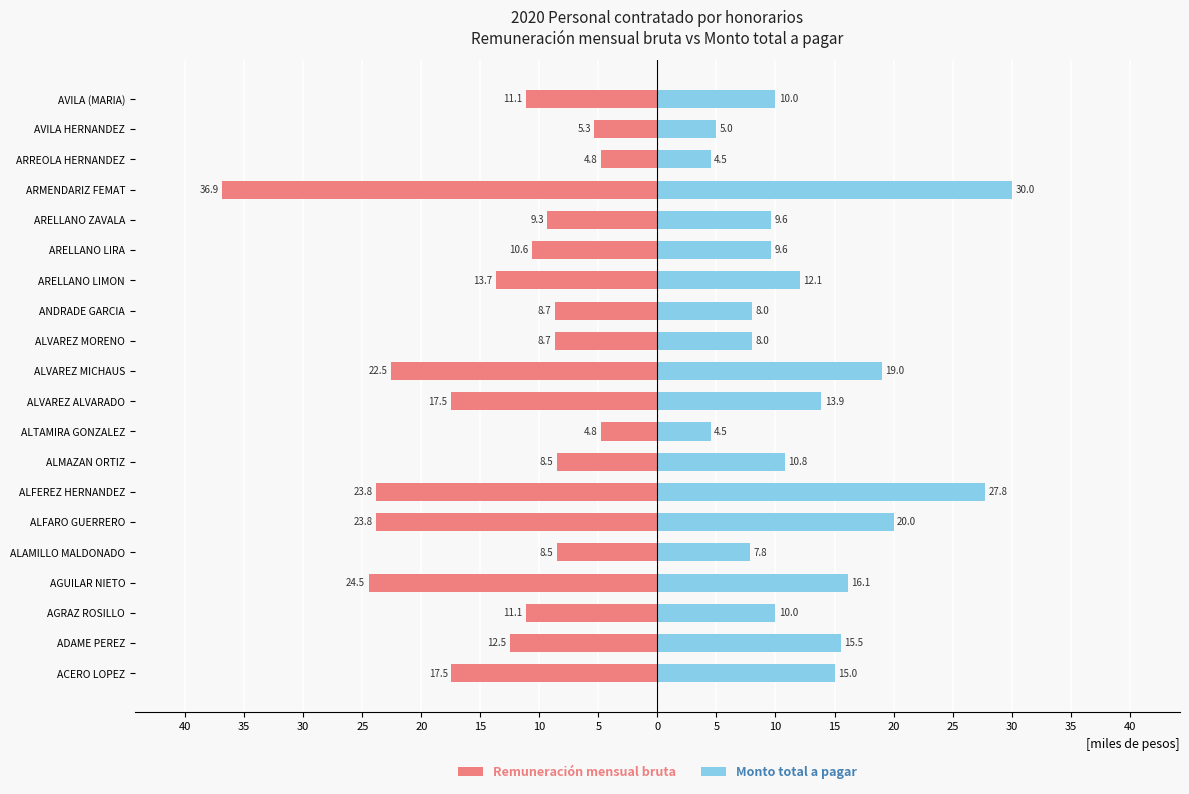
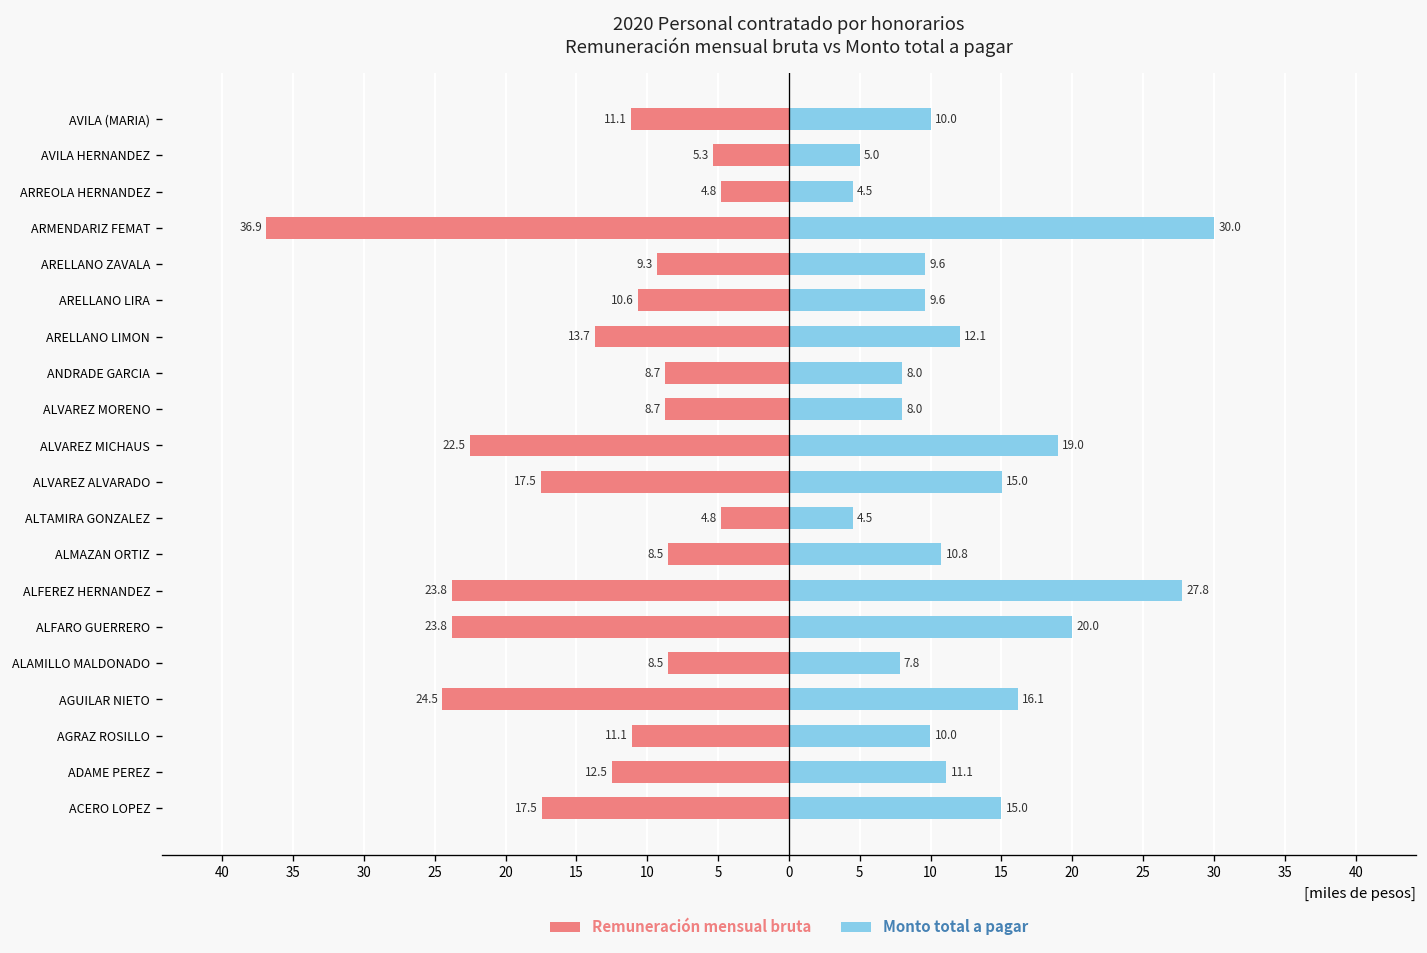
Monto total a pagar, ALVAREZ ALVARADO: 13.9 -> 15.0
Monto total a pagar, ADAME PEREZ: 15.5 -> 11.1
